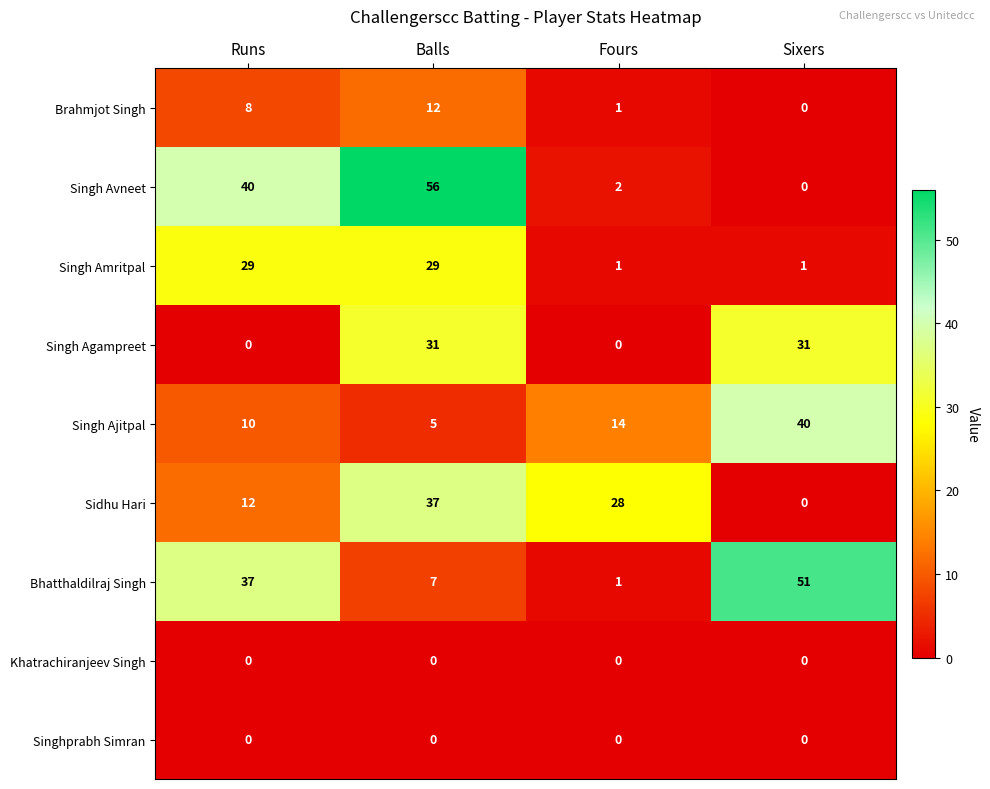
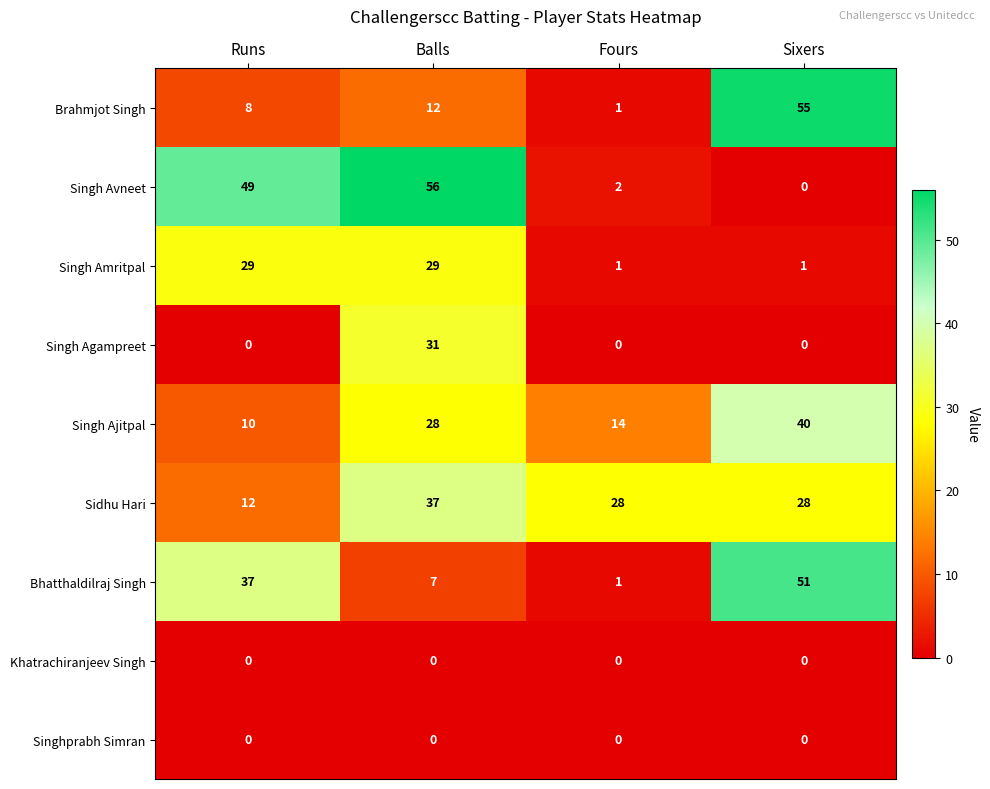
Brahmjot Singh, Sixers: 0 -> 55
Singh Avneet, Runs: 40 -> 49
Singh Agampreet, Sixers: 31 -> 0
Singh Ajitpal, Balls: 5 -> 28
Sidhu Hari, Sixers: 0 -> 28
